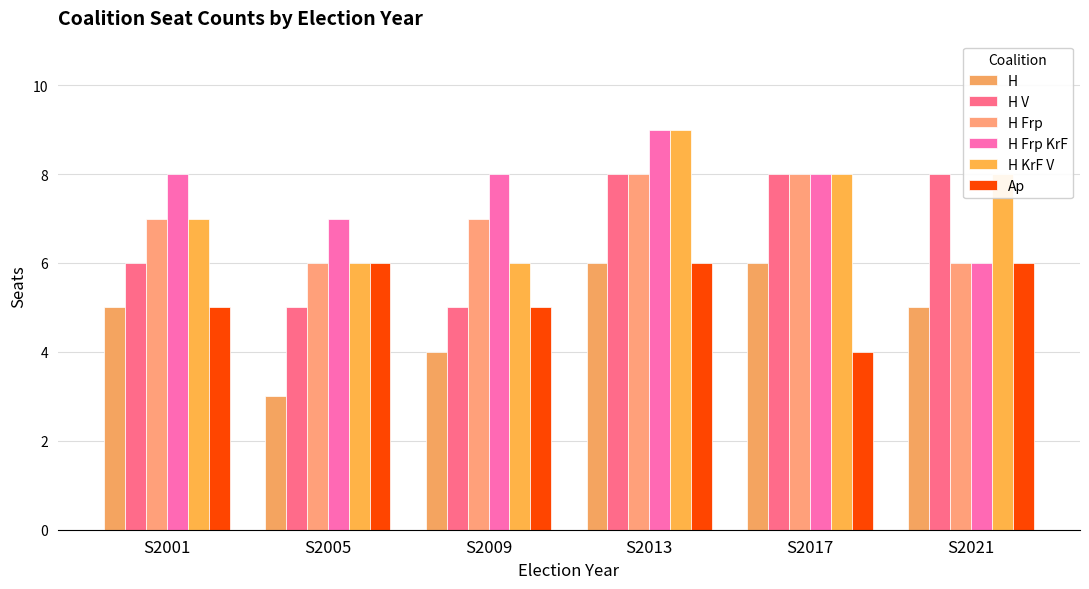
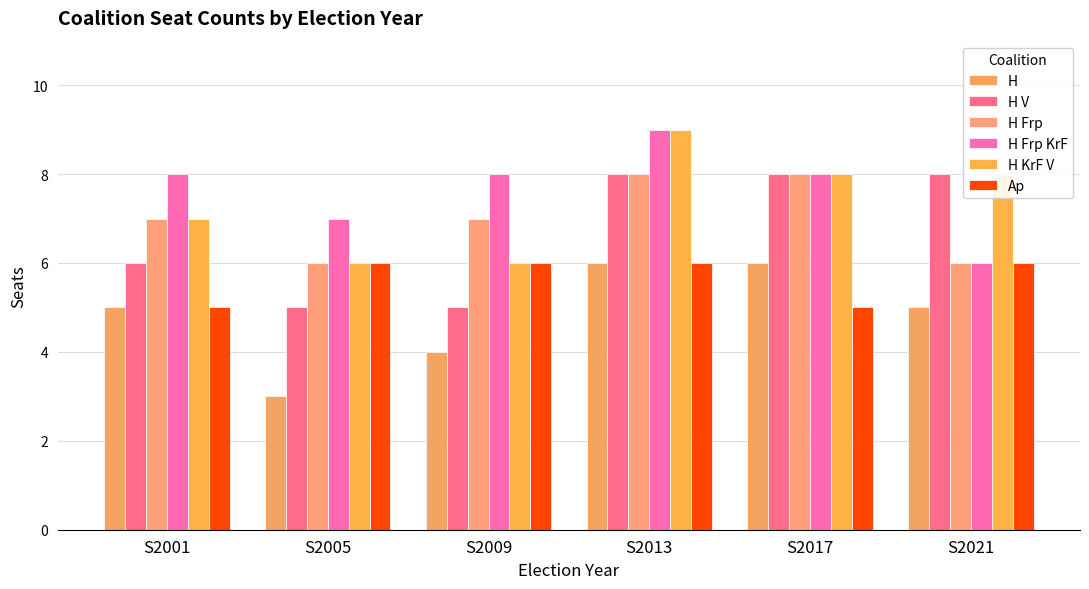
Ap, S2009: 5 -> 6
Ap, S2017: 4 -> 5
